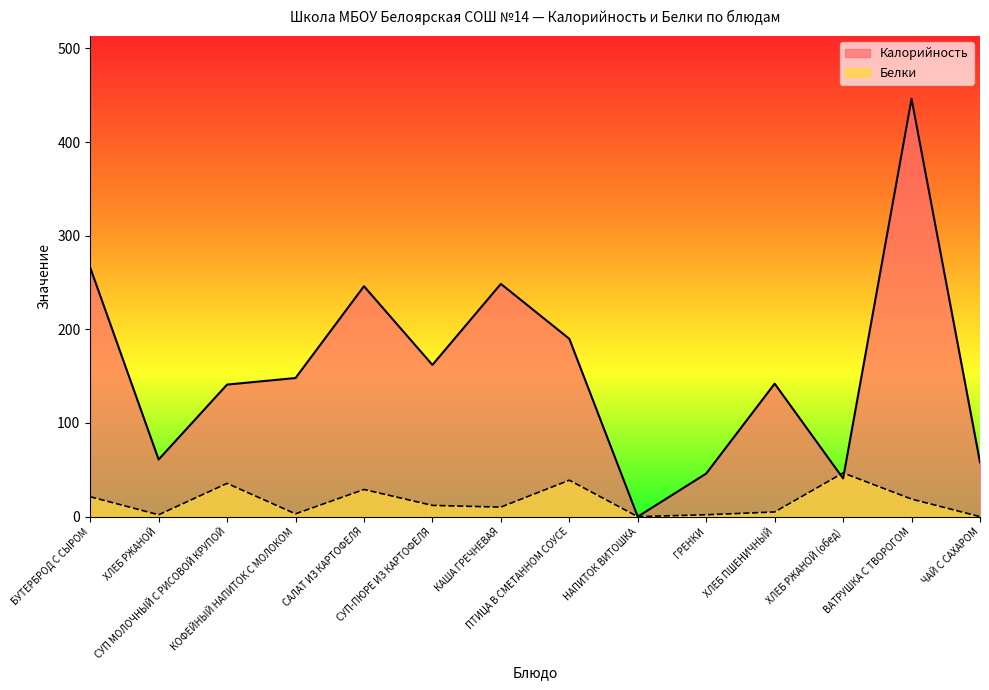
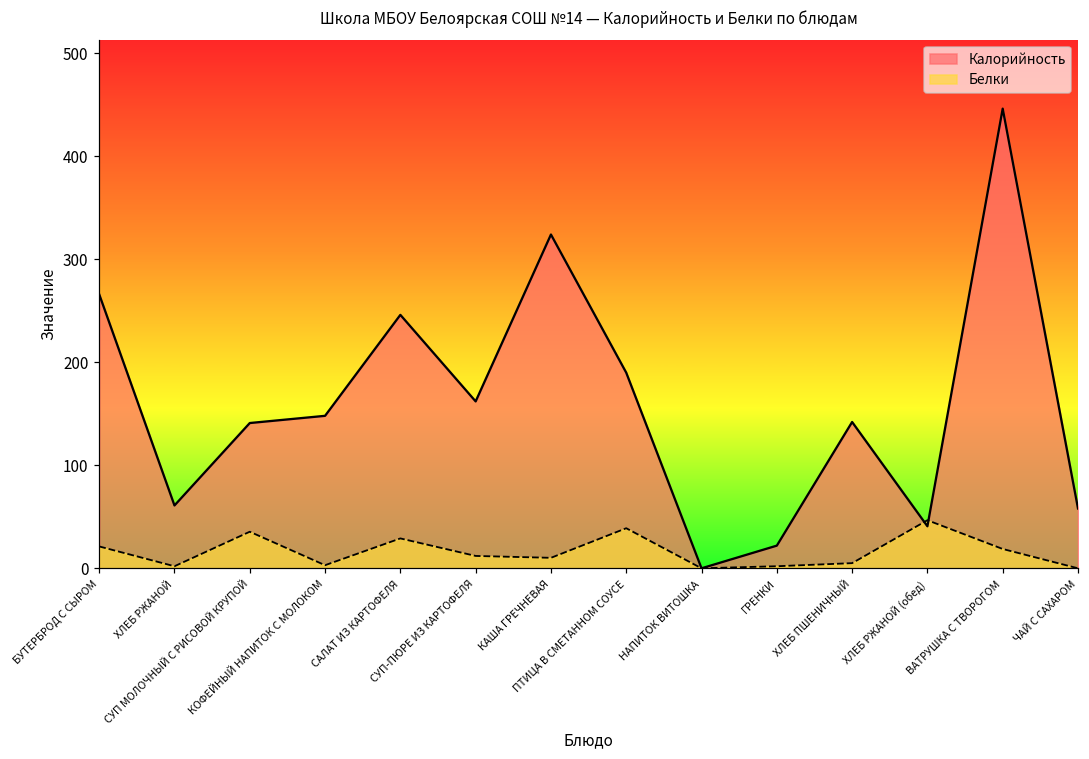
Калорийность, КАША ГРЕЧНЕВАЯ: 250 -> 320
Калорийность, ГРЕНКИ: 50 -> 20
